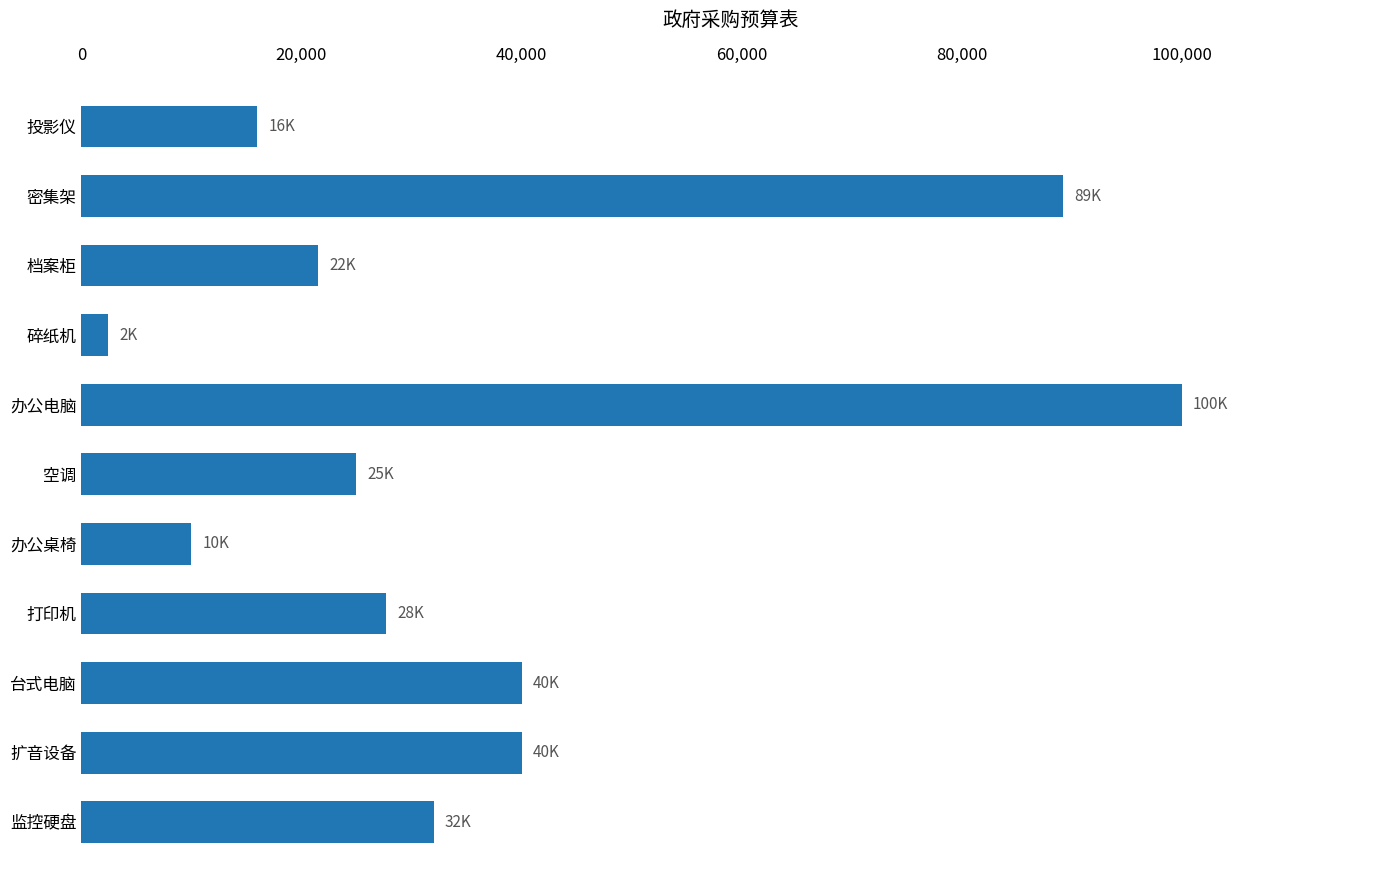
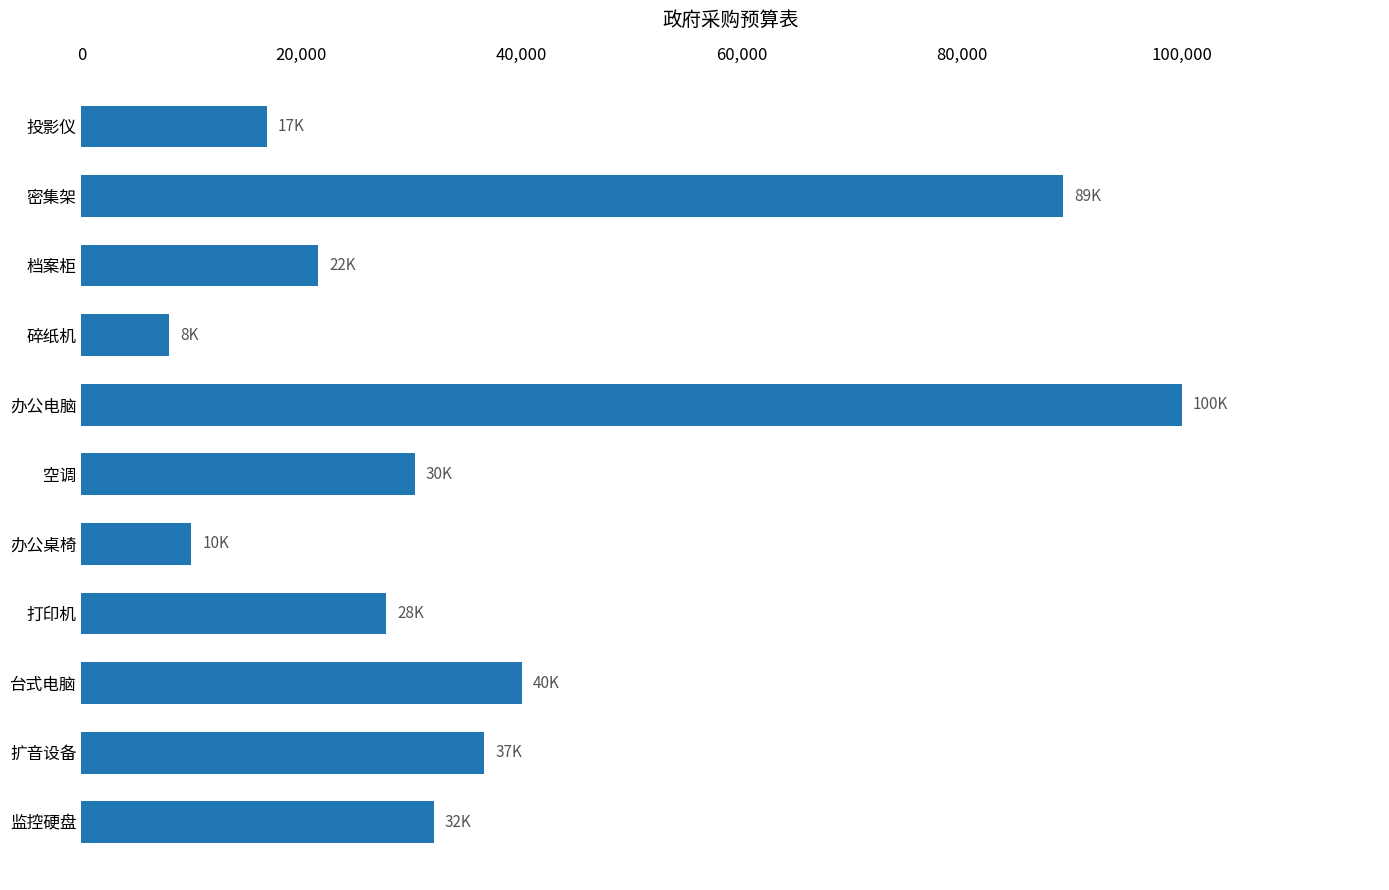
投影仪: 16K -> 17K
碎纸机: 2K -> 8K
空调: 25K -> 30K
扩音设备: 40K -> 37K
